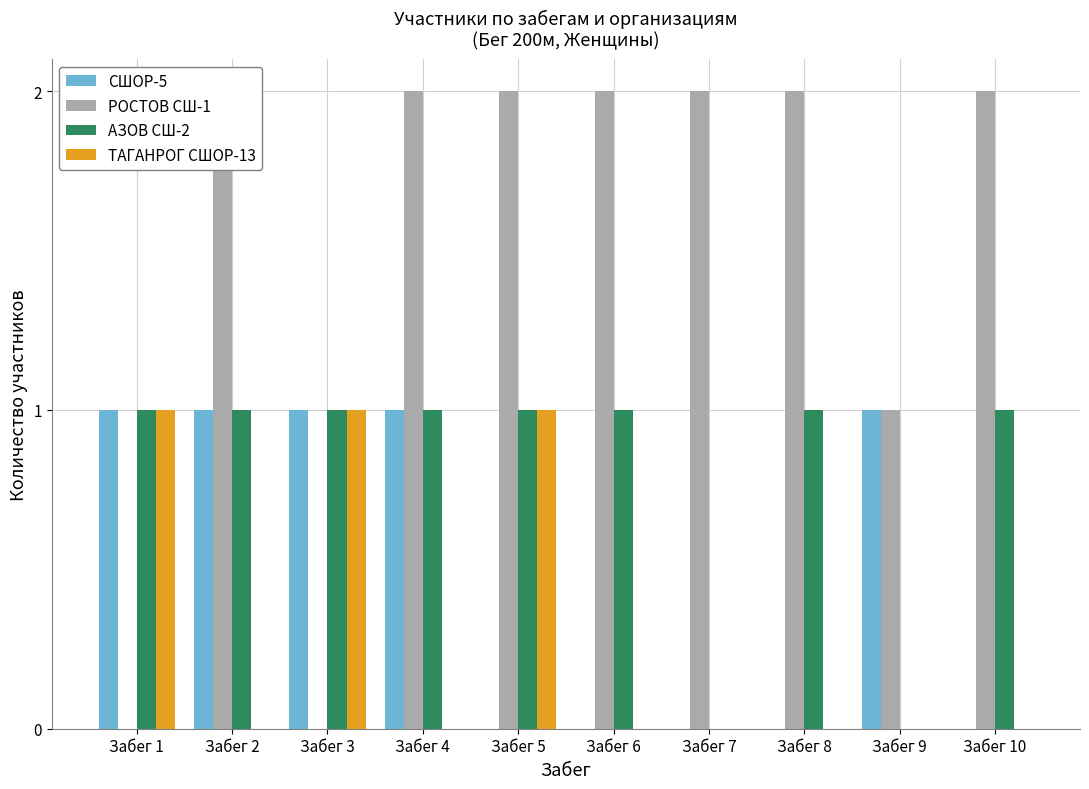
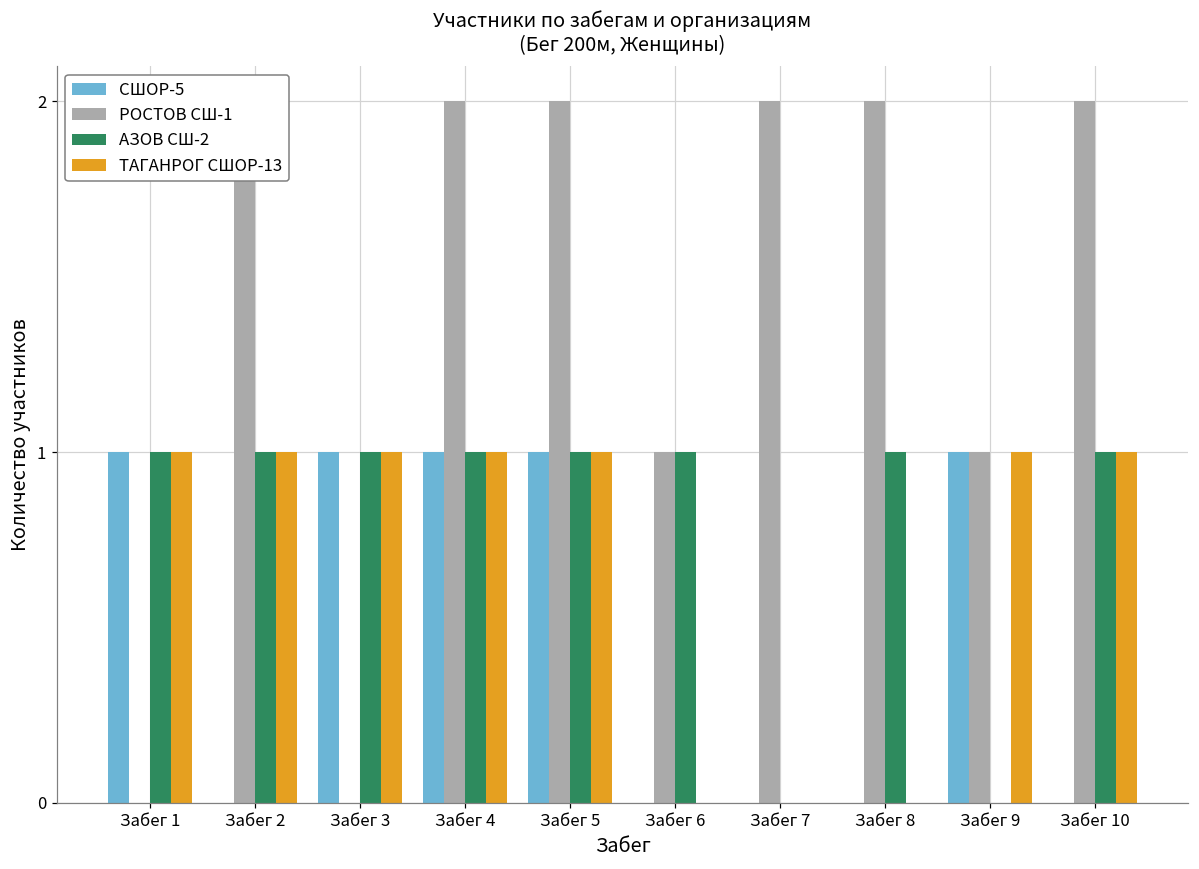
СШОР-5, Забег 2: 1 -> 0
ТАГАНРОГ СШОР-13, Забег 2: 0 -> 1
ТАГАНРОГ СШОР-13, Забег 4: 0 -> 1
СШОР-5, Забег 5: 0 -> 1
РОСТОВ СШ-1, Забег 6: 2 -> 1
ТАГАНРОГ СШОР-13, Забег 9: 0 -> 1
ТАГАНРОГ СШОР-13, Забег 10: 0 -> 1
